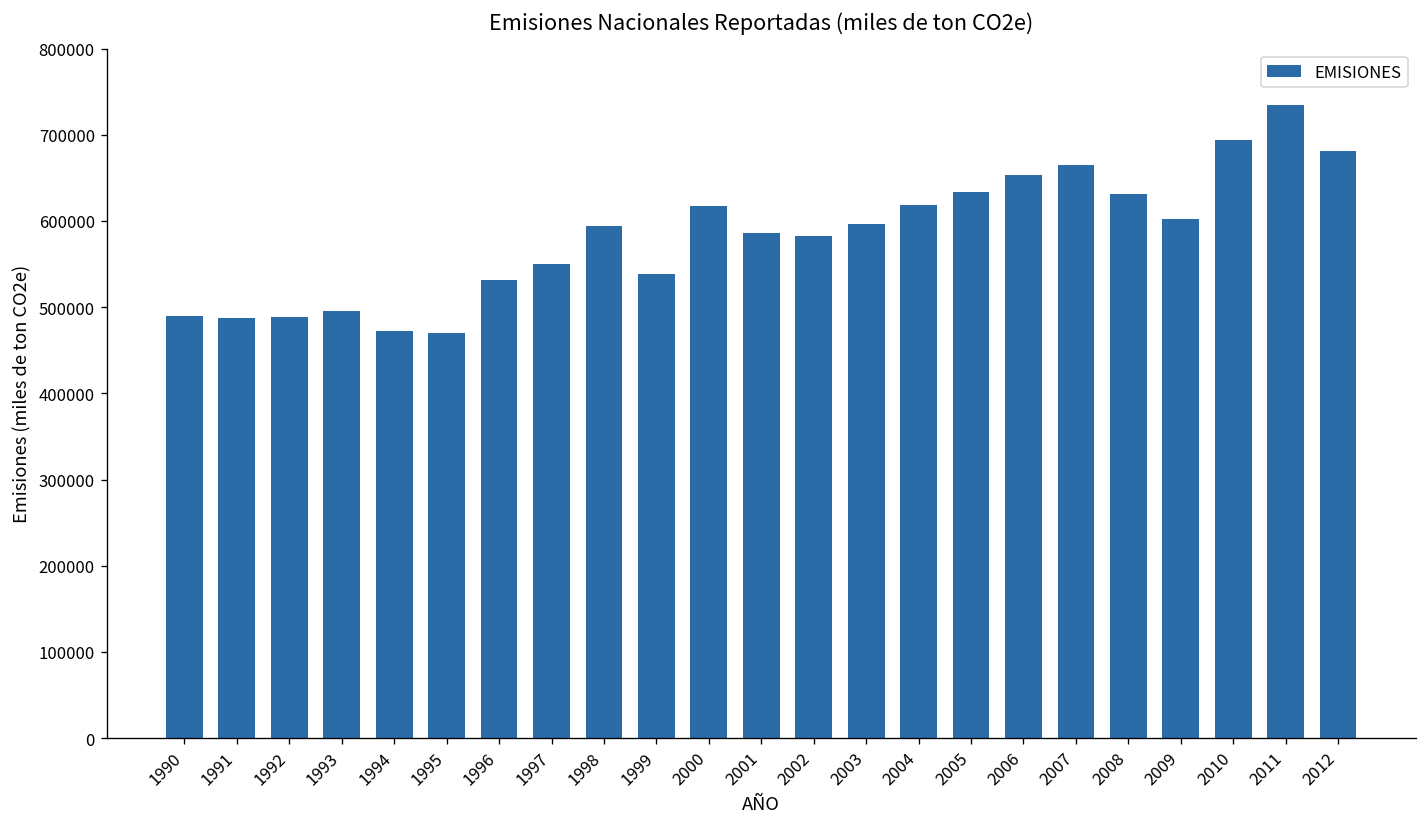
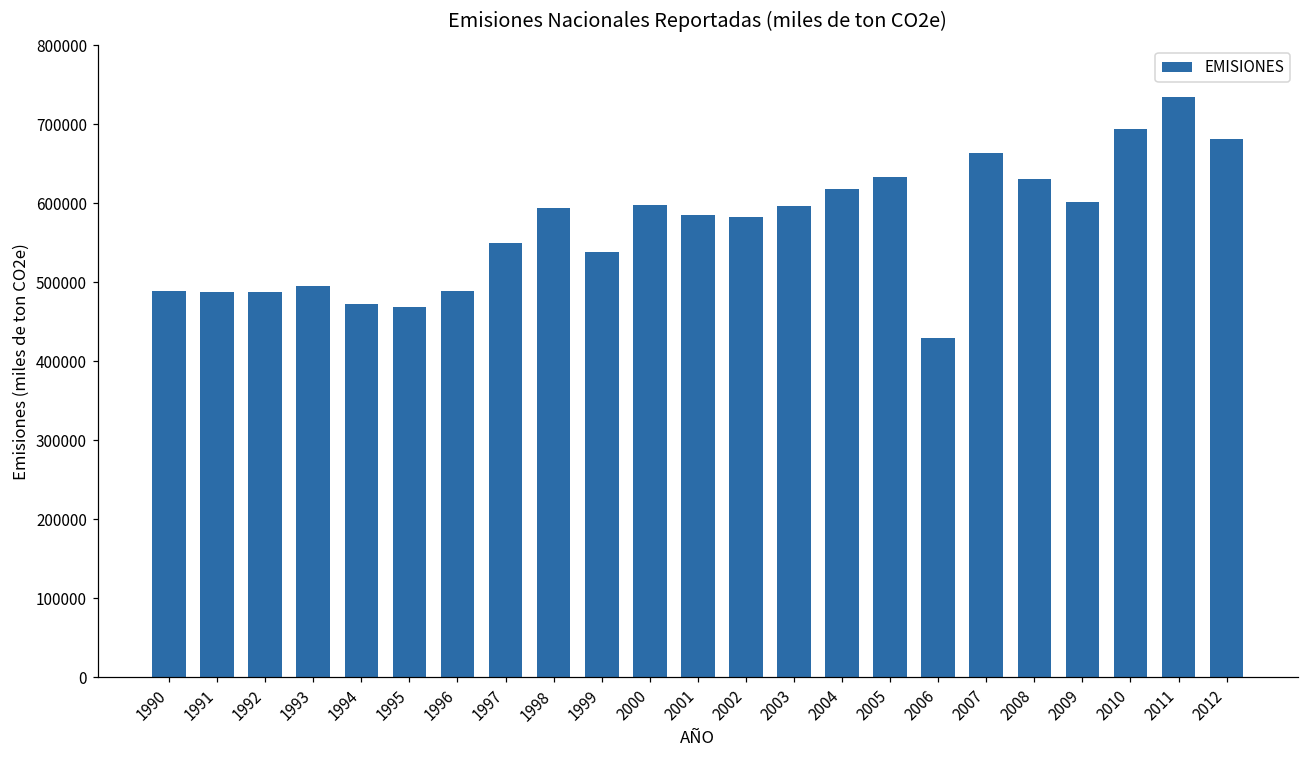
1996: 530000 -> 490000
2000: 620000 -> 600000
2006: 650000 -> 430000
